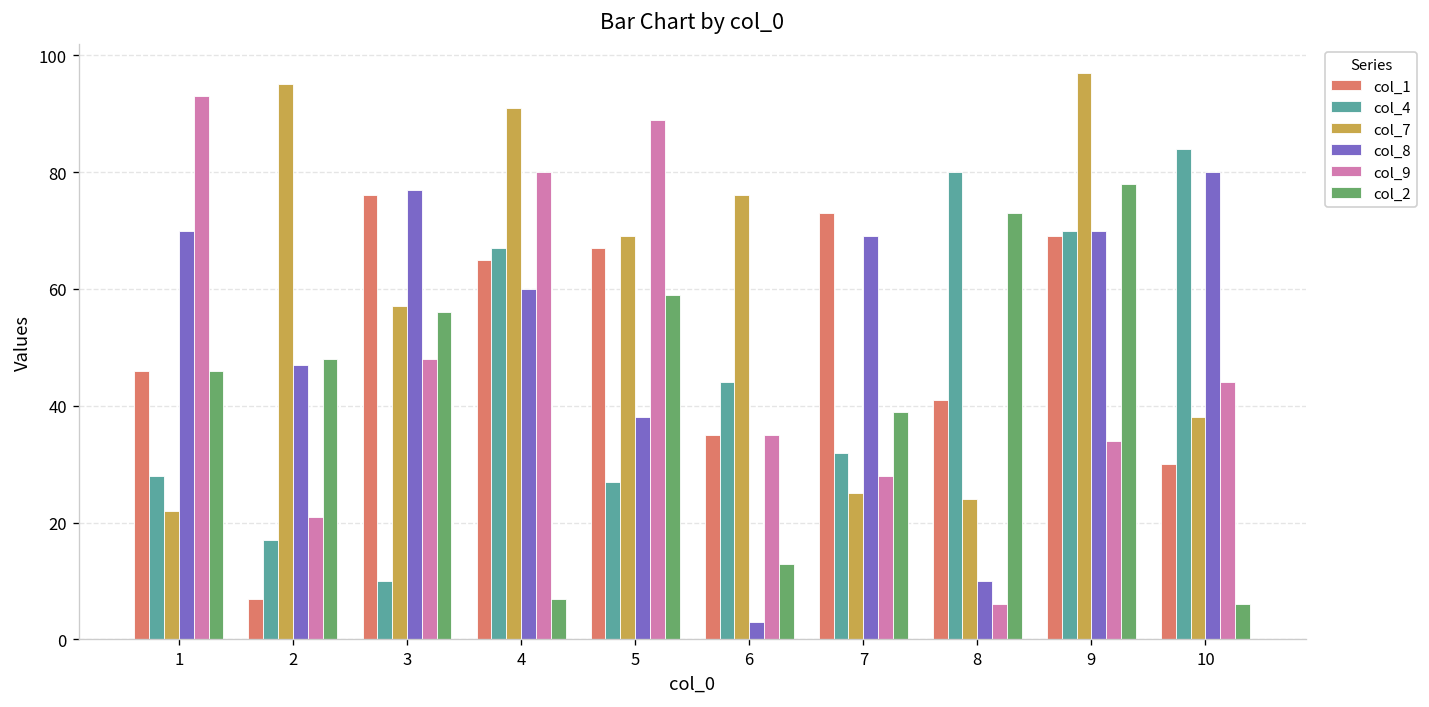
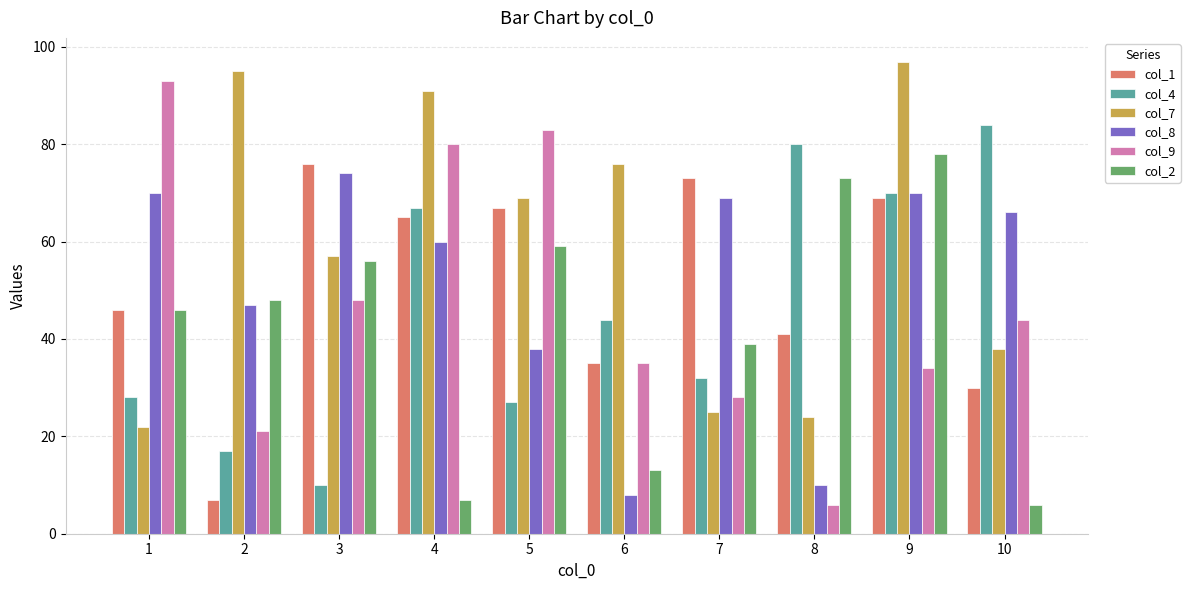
col_8, 3: 77 -> 74
col_9, 5: 89 -> 83
col_8, 6: 3 -> 8
col_8, 10: 80 -> 66
